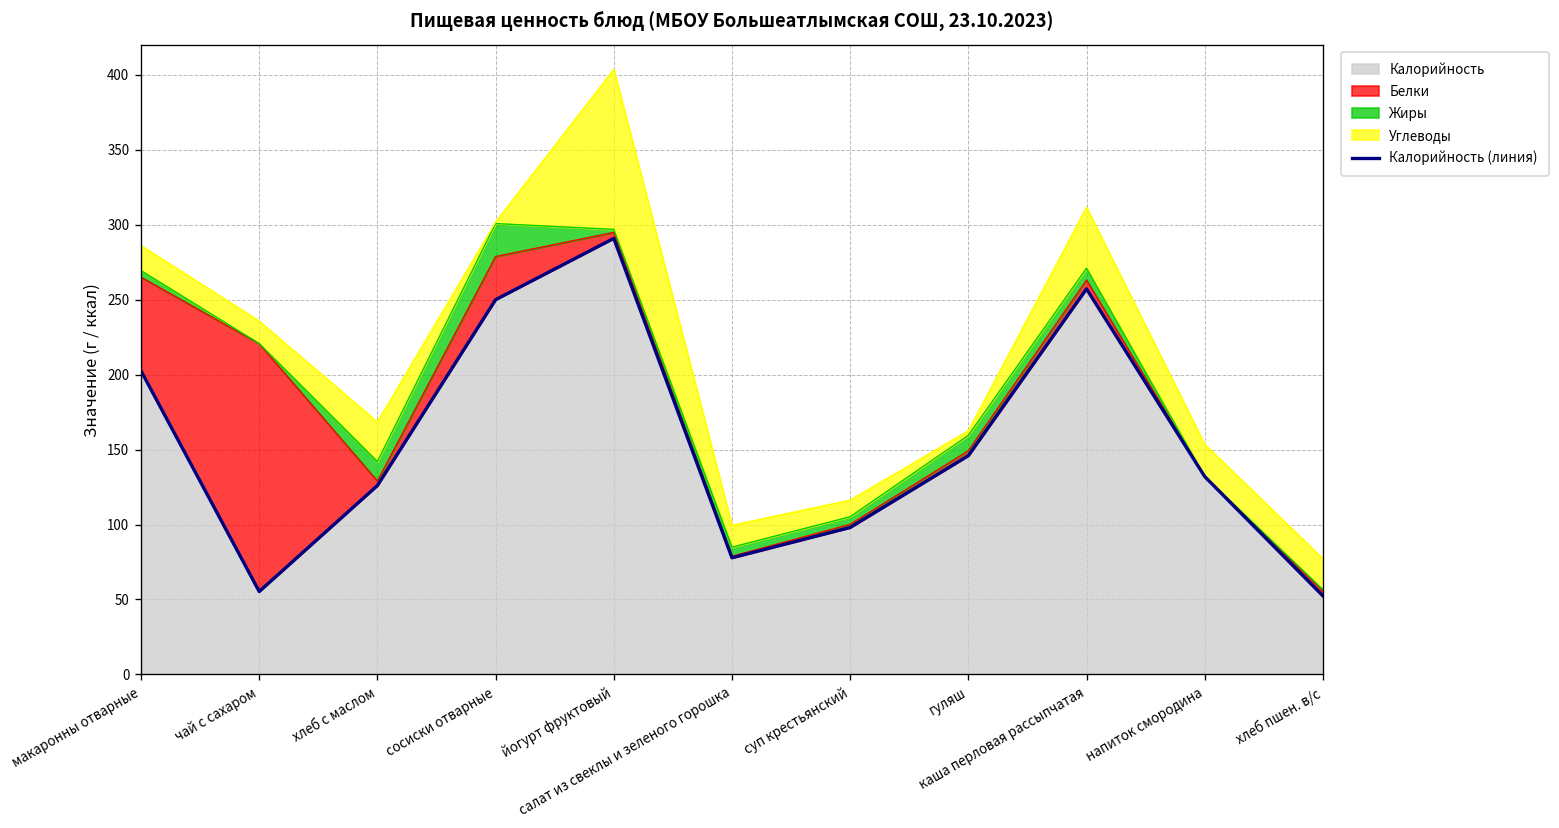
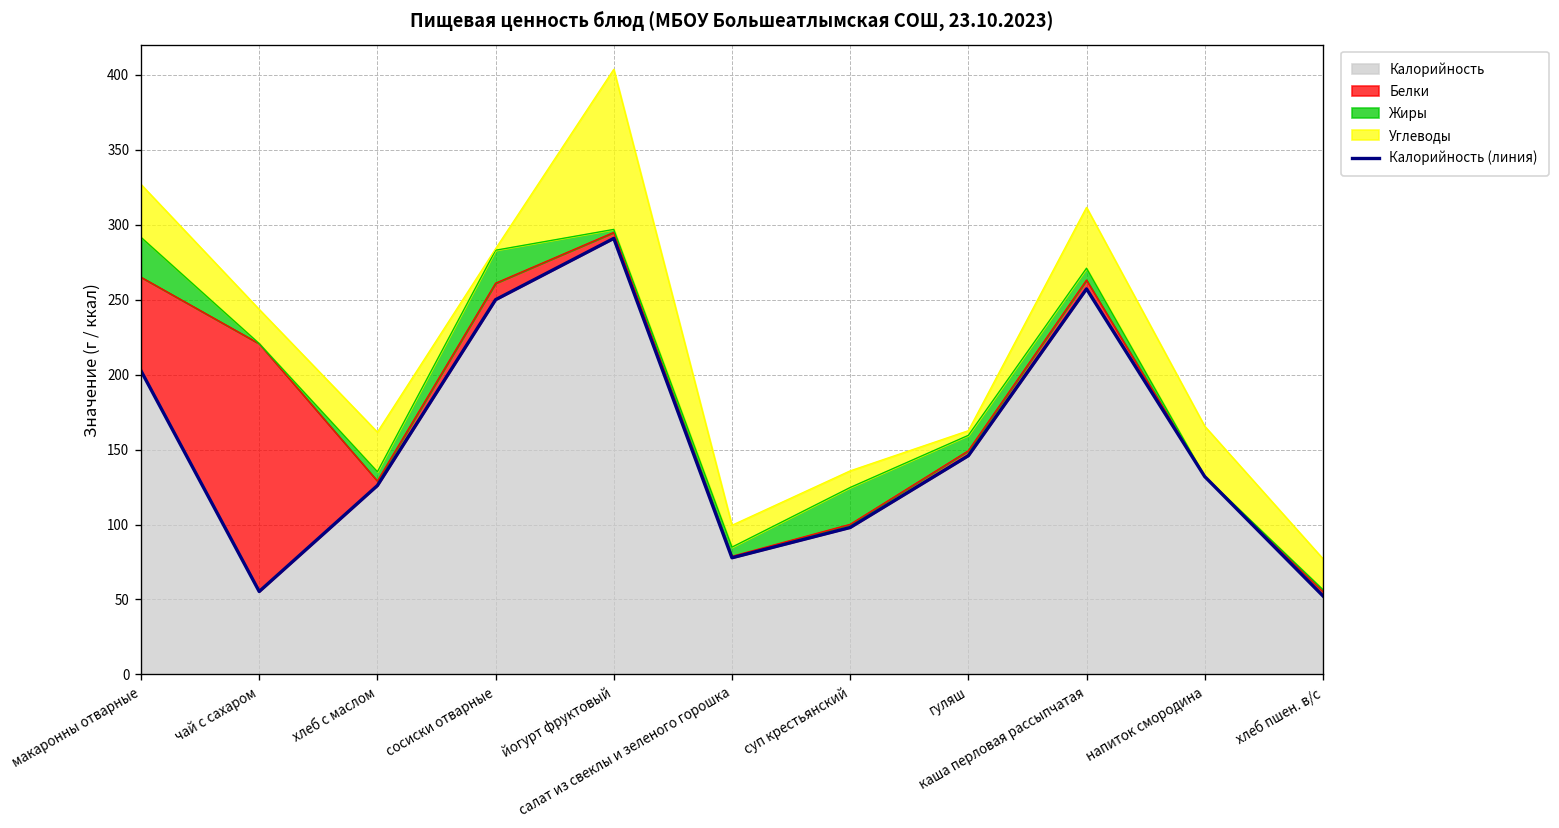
Жиры, макаронны отварные: 4 -> 27
Углеводы, макаронны отварные: 17 -> 35
Углеводы, чай с сахаром: 15 -> 23
Жиры, хлеб с маслом: 13 -> 6
Белки, сосиски отварные: 29 -> 11
Жиры, суп крестьянский: 5 -> 25
Углеводы, напиток смородина: 21 -> 34
